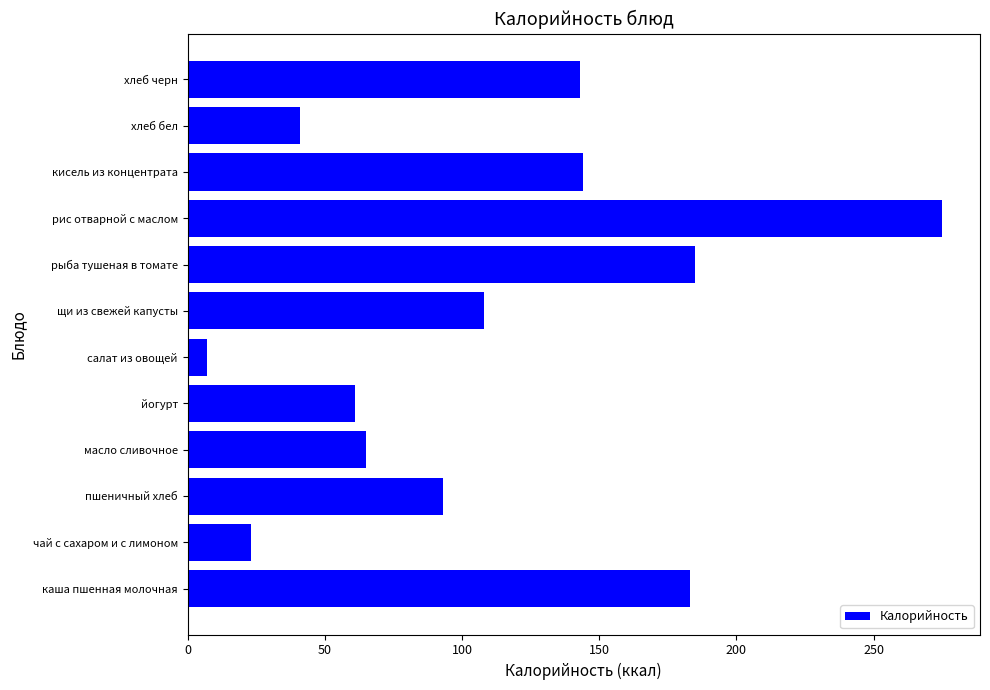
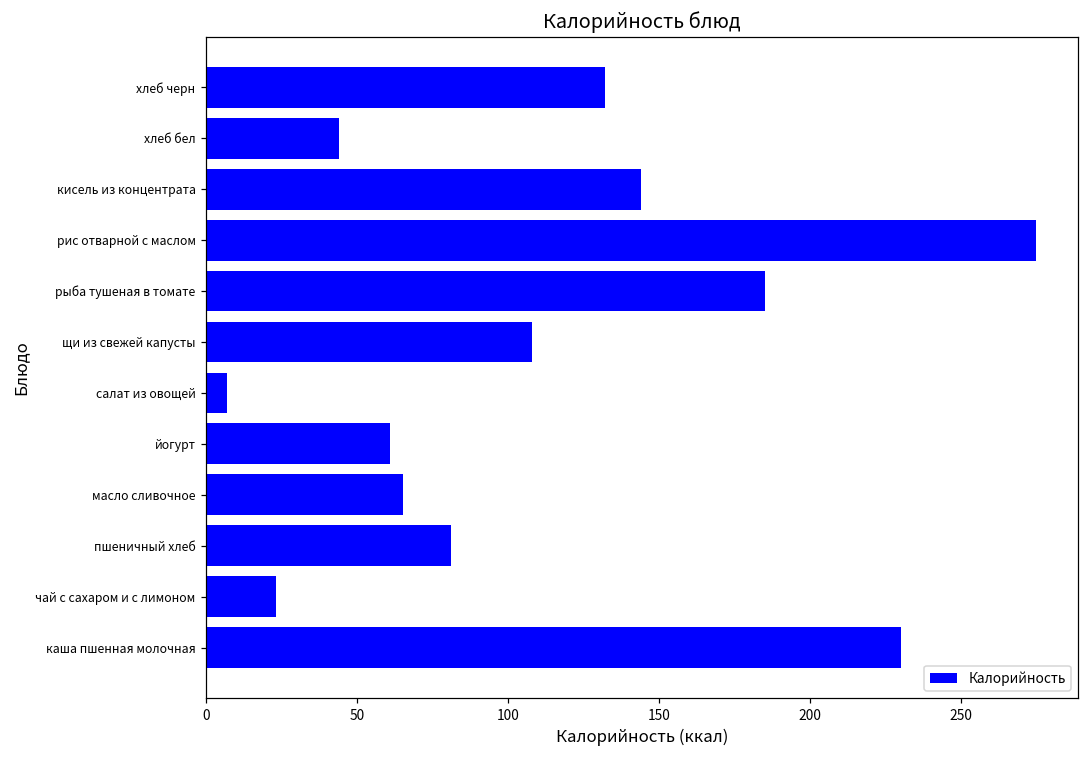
хлеб черн: 143 -> 132
хлеб бел: 41 -> 44
пшеничный хлеб: 93 -> 81
каша пшенная молочная: 183 -> 230
